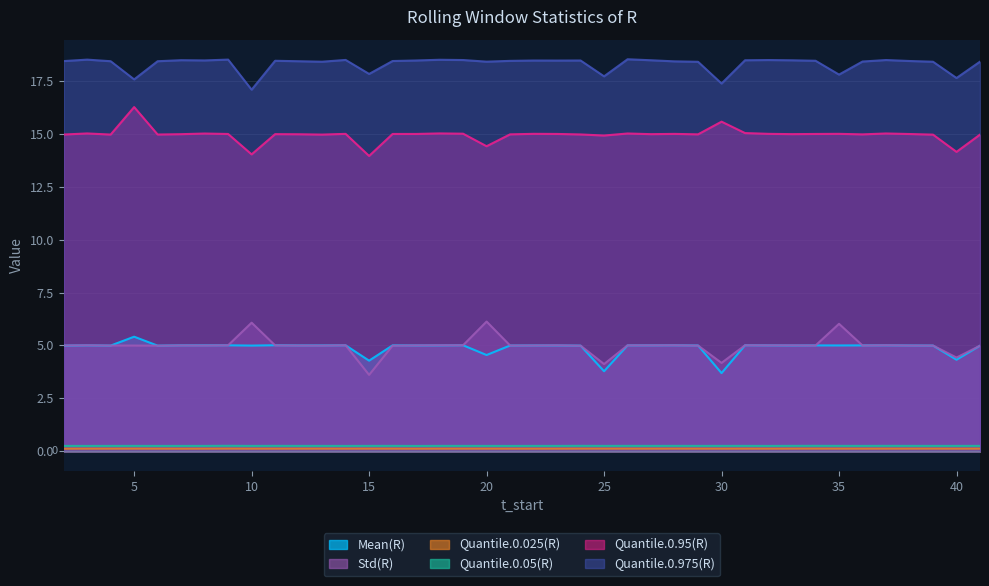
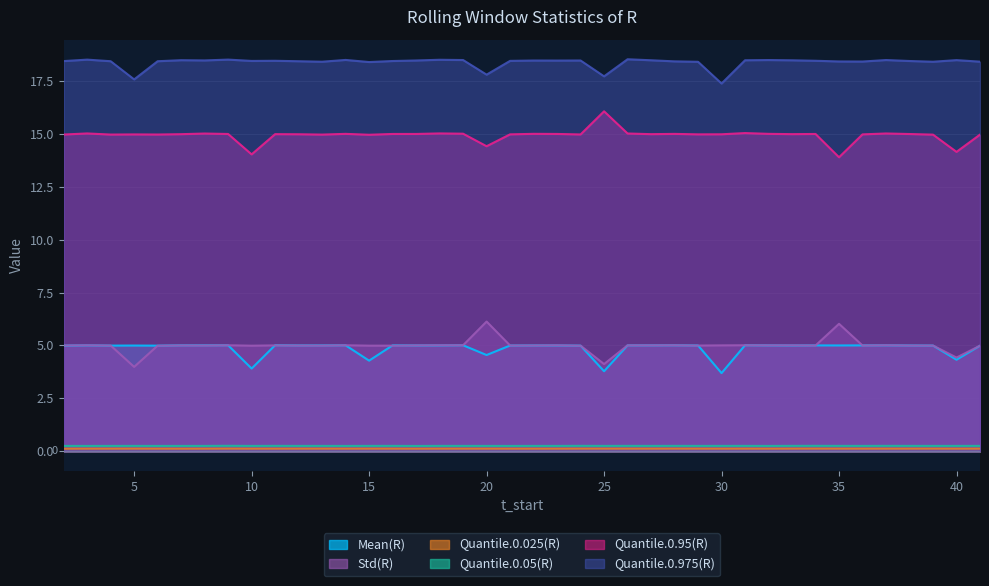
Mean(R), 5: 5.4 -> 5.0
Std(R), 5: 5.0 -> 4.0
Quantile.0.95(R), 5: 16.3 -> 15.0
Mean(R), 10: 5.0 -> 3.9
Std(R), 10: 6.1 -> 5.0
Quantile.0.975(R), 10: 17.1 -> 18.4
Std(R), 15: 3.6 -> 5.0
Quantile.0.95(R), 15: 14.0 -> 15.0
Quantile.0.975(R), 15: 17.8 -> 18.4
Quantile.0.975(R), 20: 18.4 -> 17.8
Quantile.0.95(R), 25: 14.9 -> 16.1
Std(R), 30: 4.2 -> 5.0
Quantile.0.95(R), 30: 15.6 -> 15.0
Quantile.0.95(R), 35: 15.0 -> 13.9
Quantile.0.975(R), 35: 17.8 -> 18.4
Quantile.0.975(R), 40: 17.6 -> 18.5
